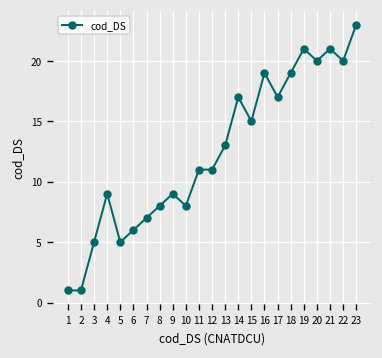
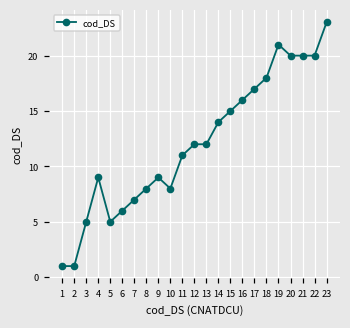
12: 11 -> 12
13: 13 -> 12
14: 17 -> 14
16: 19 -> 16
18: 19 -> 18
21: 21 -> 20
